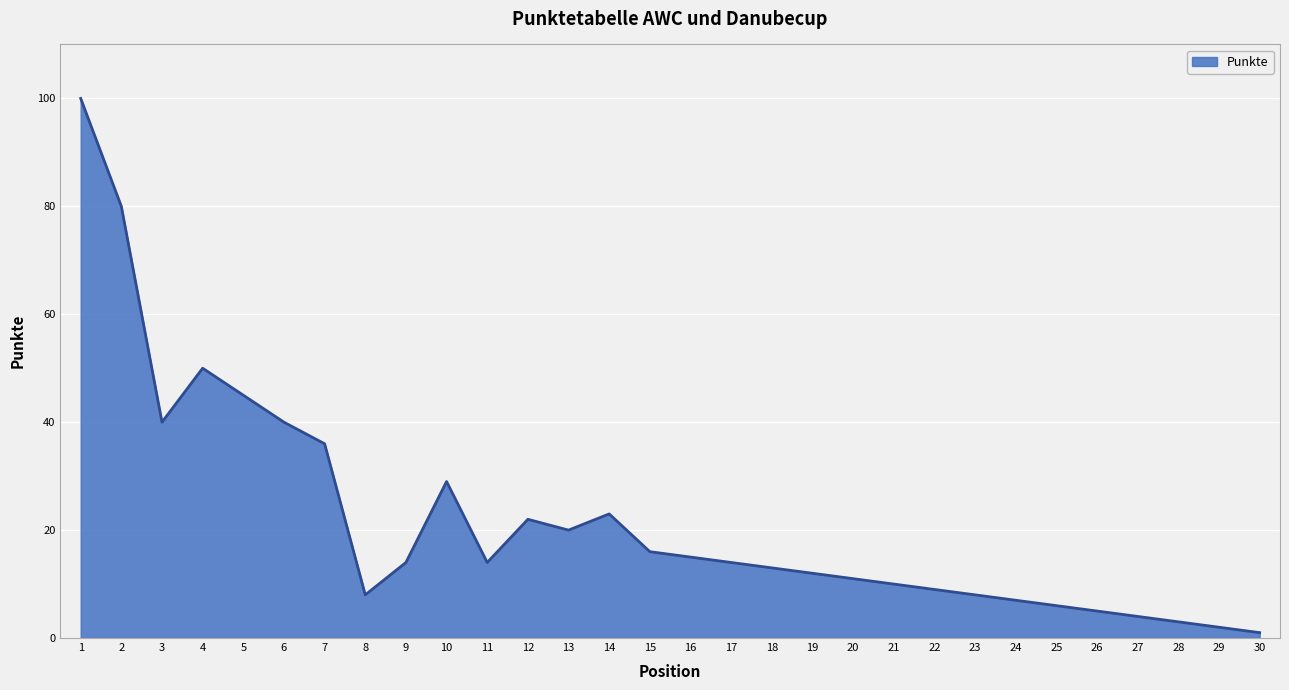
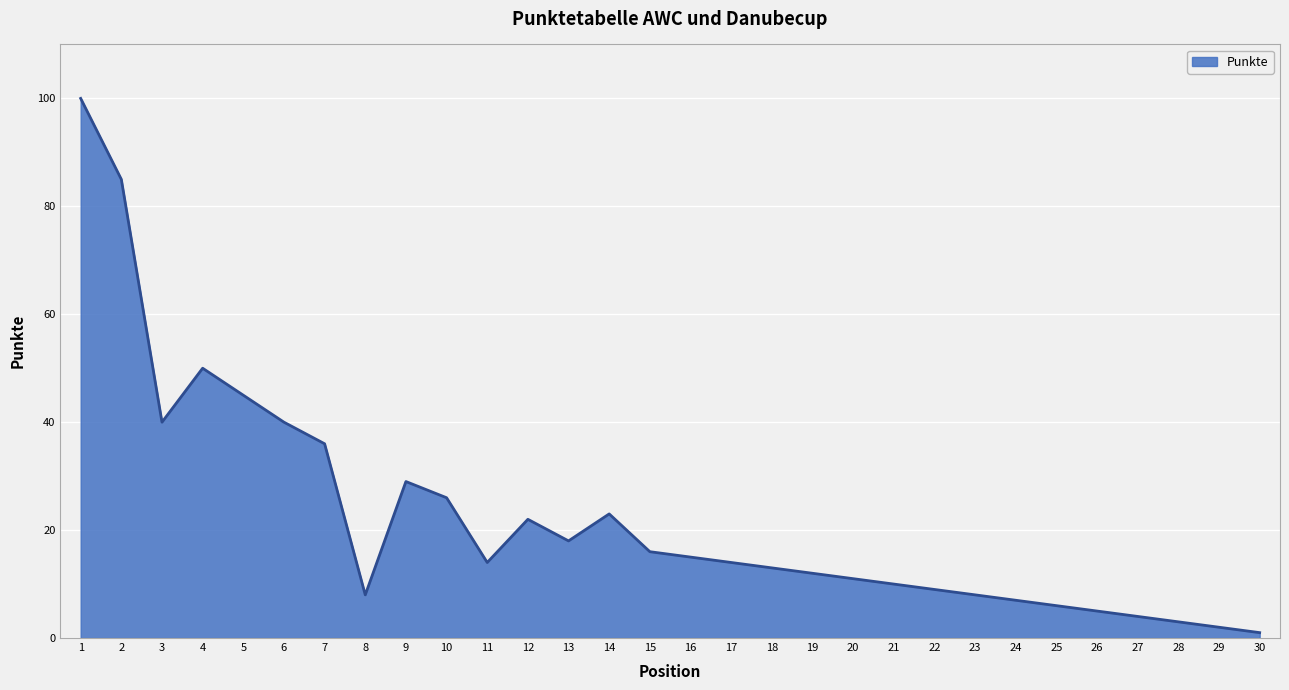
2: 80 -> 85
9: 14 -> 29
10: 29 -> 26
13: 20 -> 18
